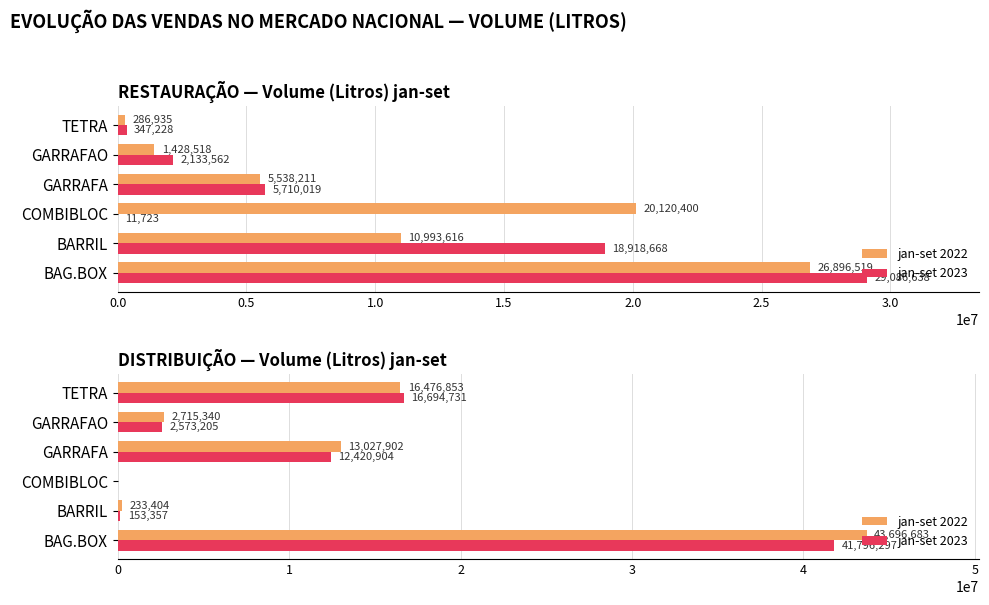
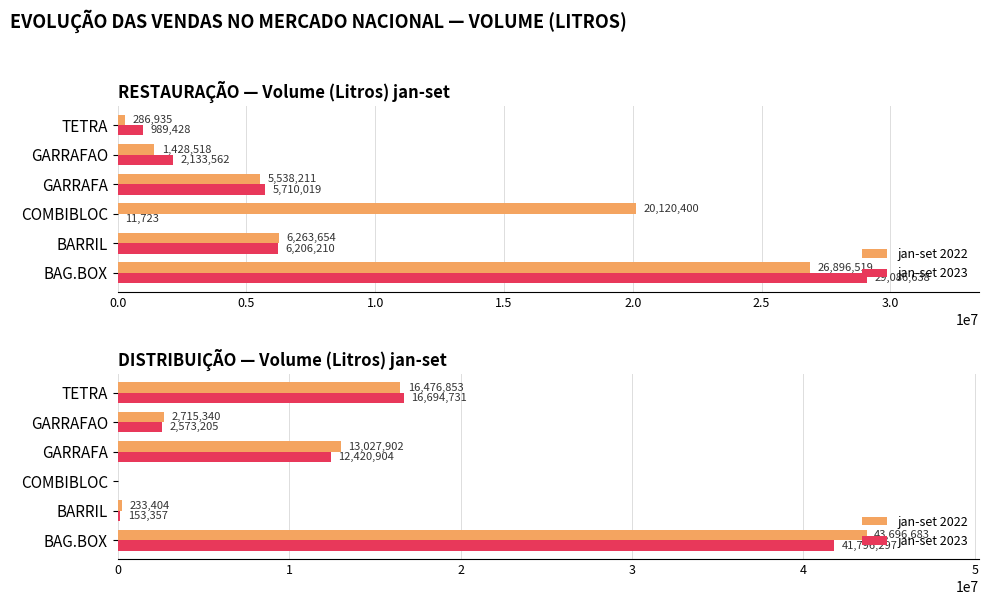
RESTAURAÇÃO — Volume (Litros) jan-set, jan-set 2023, TETRA: 347,228 -> 989,428
RESTAURAÇÃO — Volume (Litros) jan-set, jan-set 2022, BARRIL: 10,993,616 -> 6,263,654
RESTAURAÇÃO — Volume (Litros) jan-set, jan-set 2023, BARRIL: 18,918,668 -> 6,206,210
